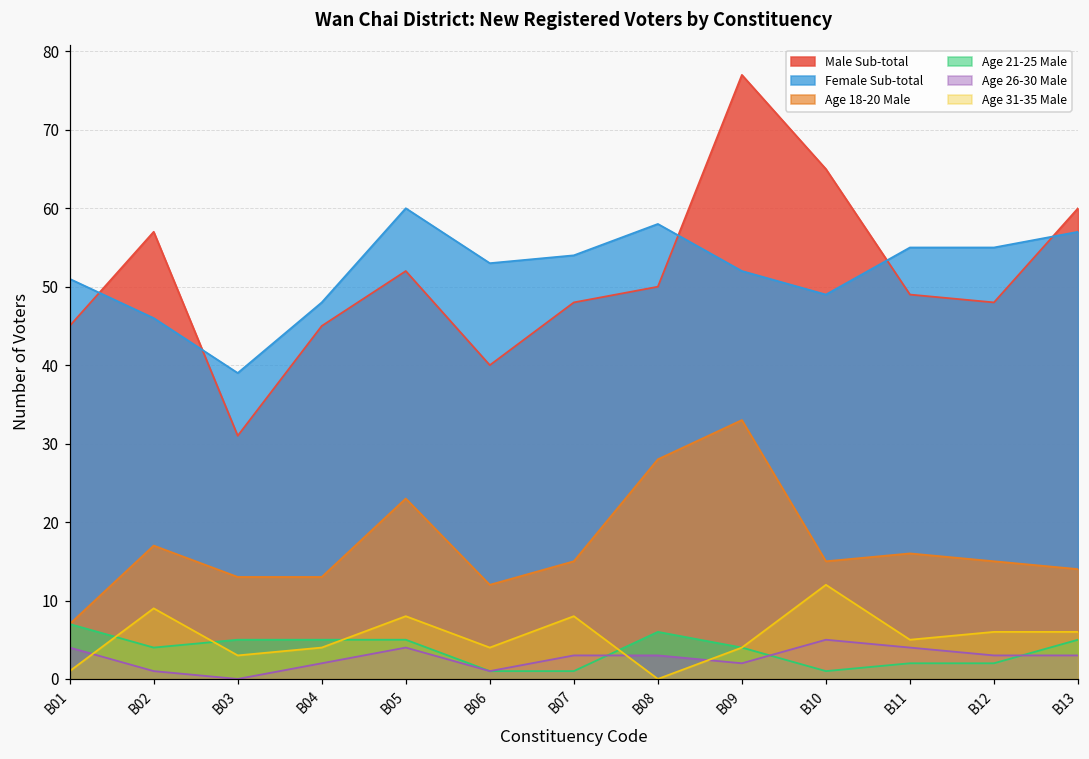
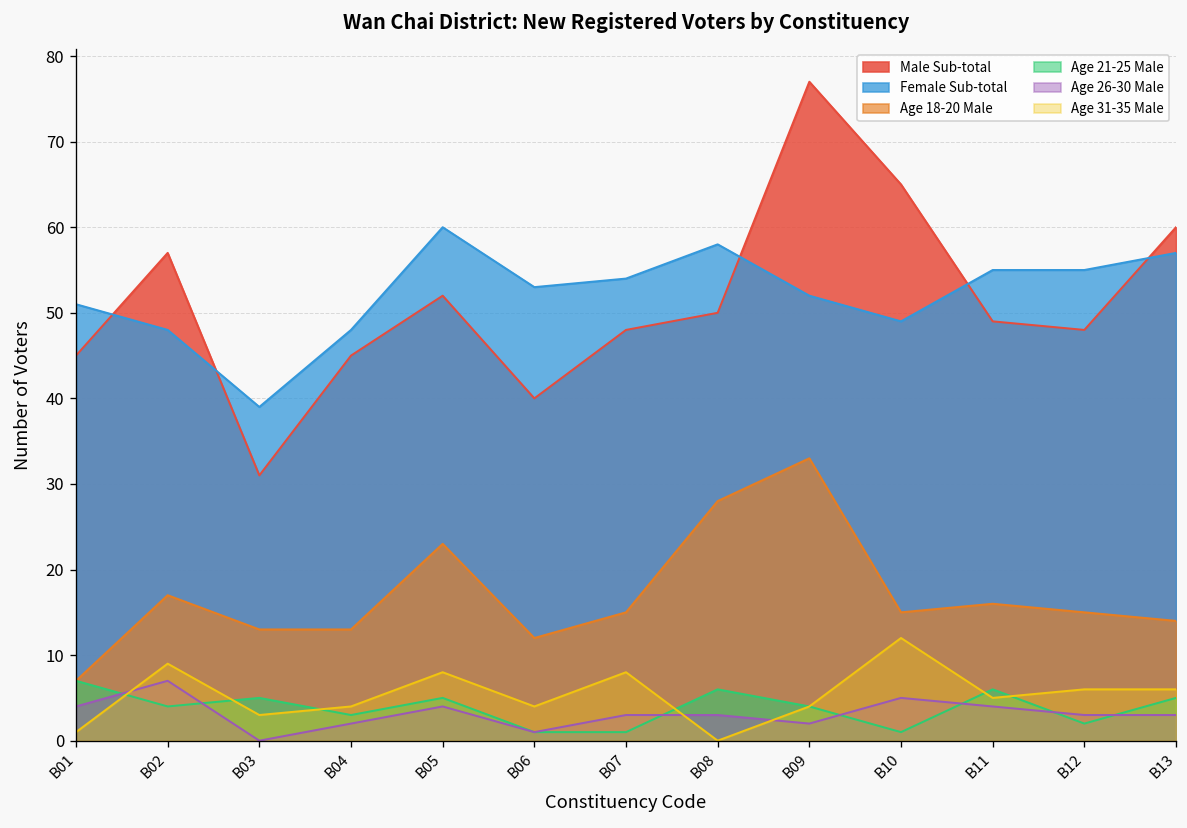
Female Sub-total, B02: 46 -> 48
Age 26-30 Male, B02: 1 -> 7
Age 21-25 Male, B04: 5 -> 3
Age 21-25 Male, B11: 2 -> 6
